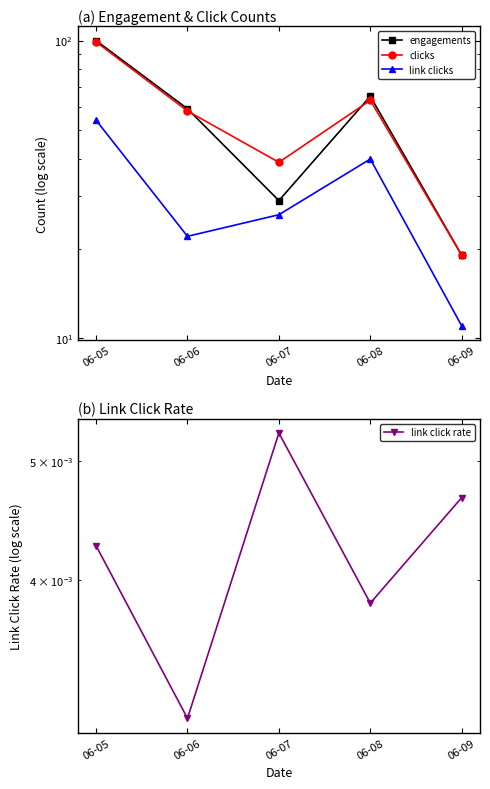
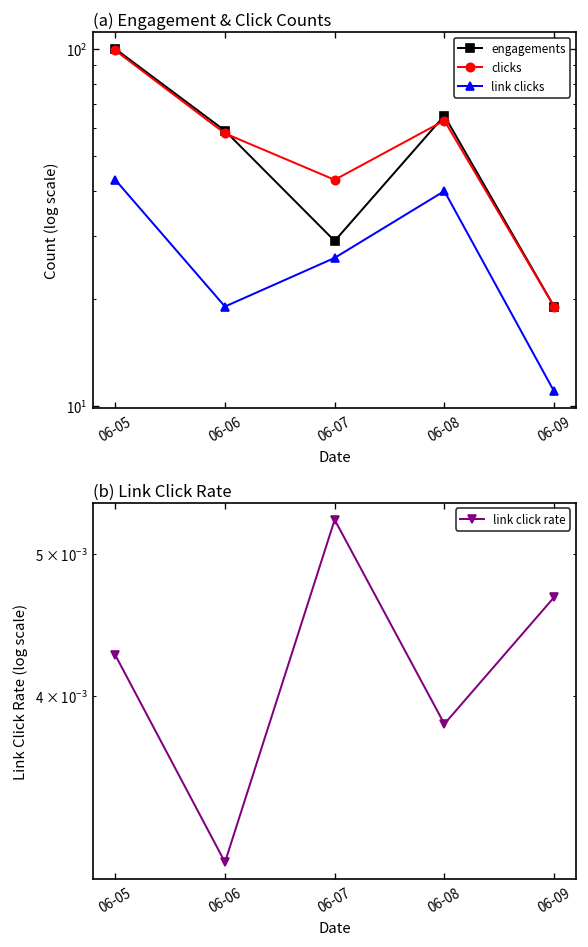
(a) Engagement & Click Counts, link clicks, 06-05: 54 -> 43
(a) Engagement & Click Counts, link clicks, 06-06: 22 -> 19
(a) Engagement & Click Counts, clicks, 06-07: 39 -> 43
